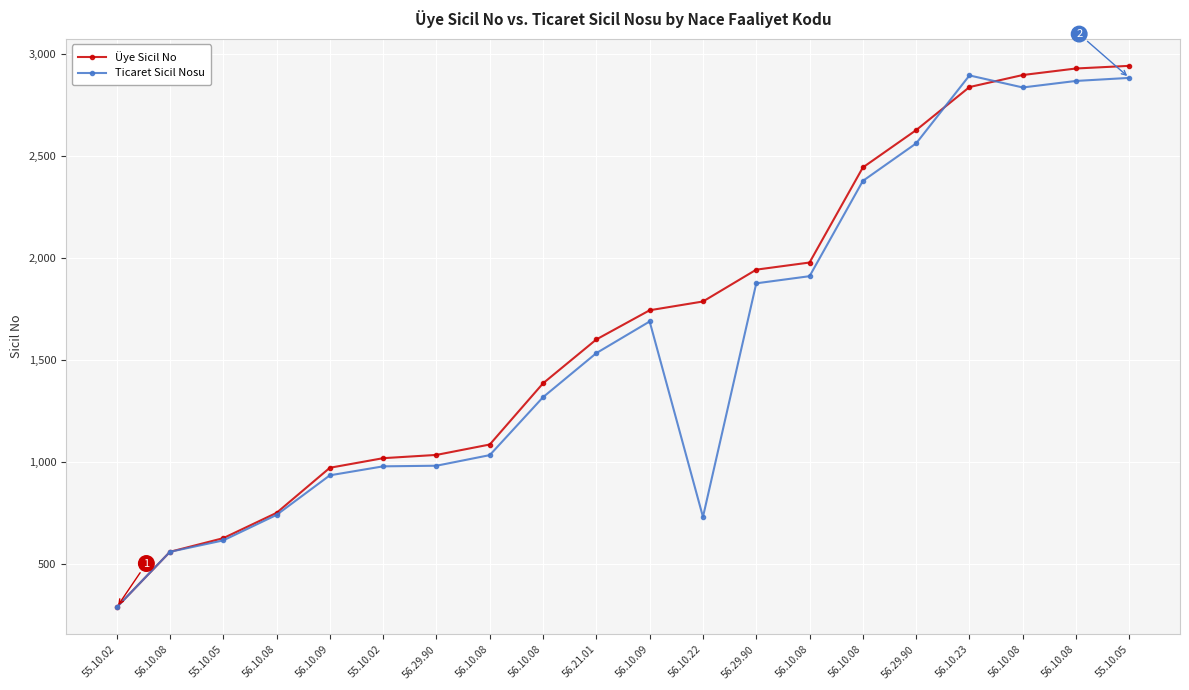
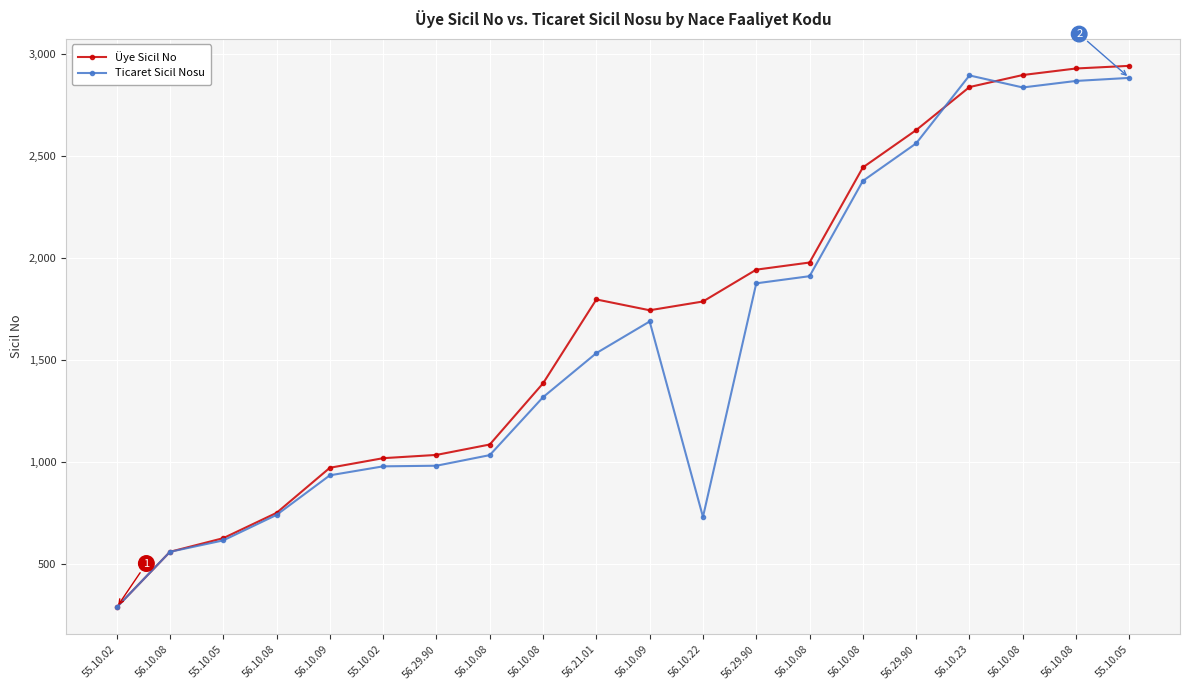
Üye Sicil No, 56.21.01: 1,600 -> 1,800
